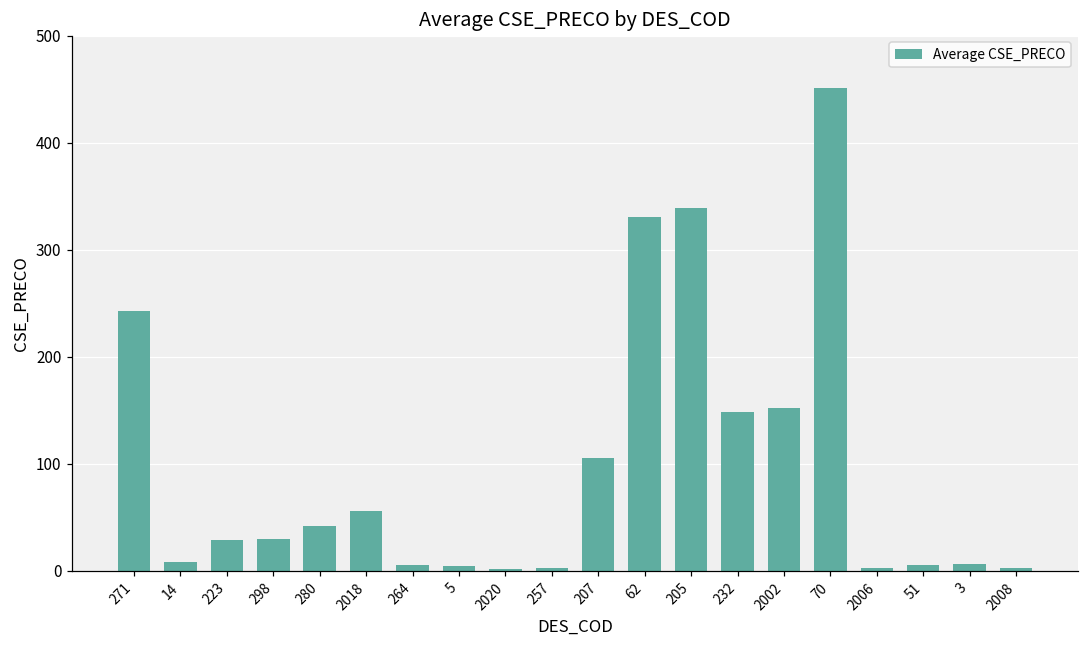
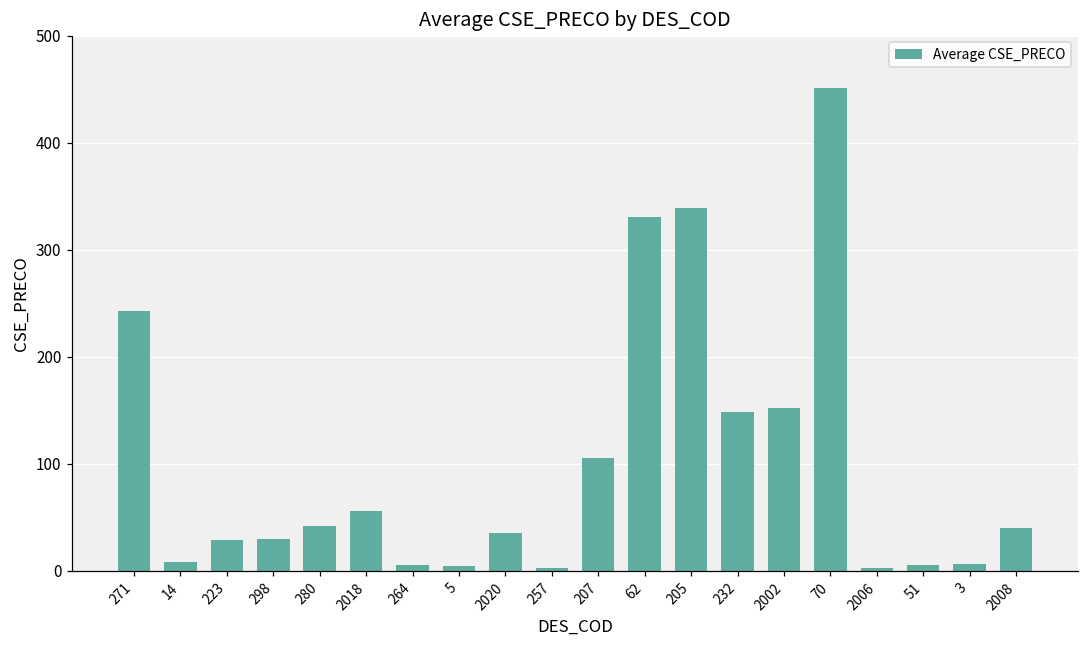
2020: 0 -> 40
2008: 0 -> 40
